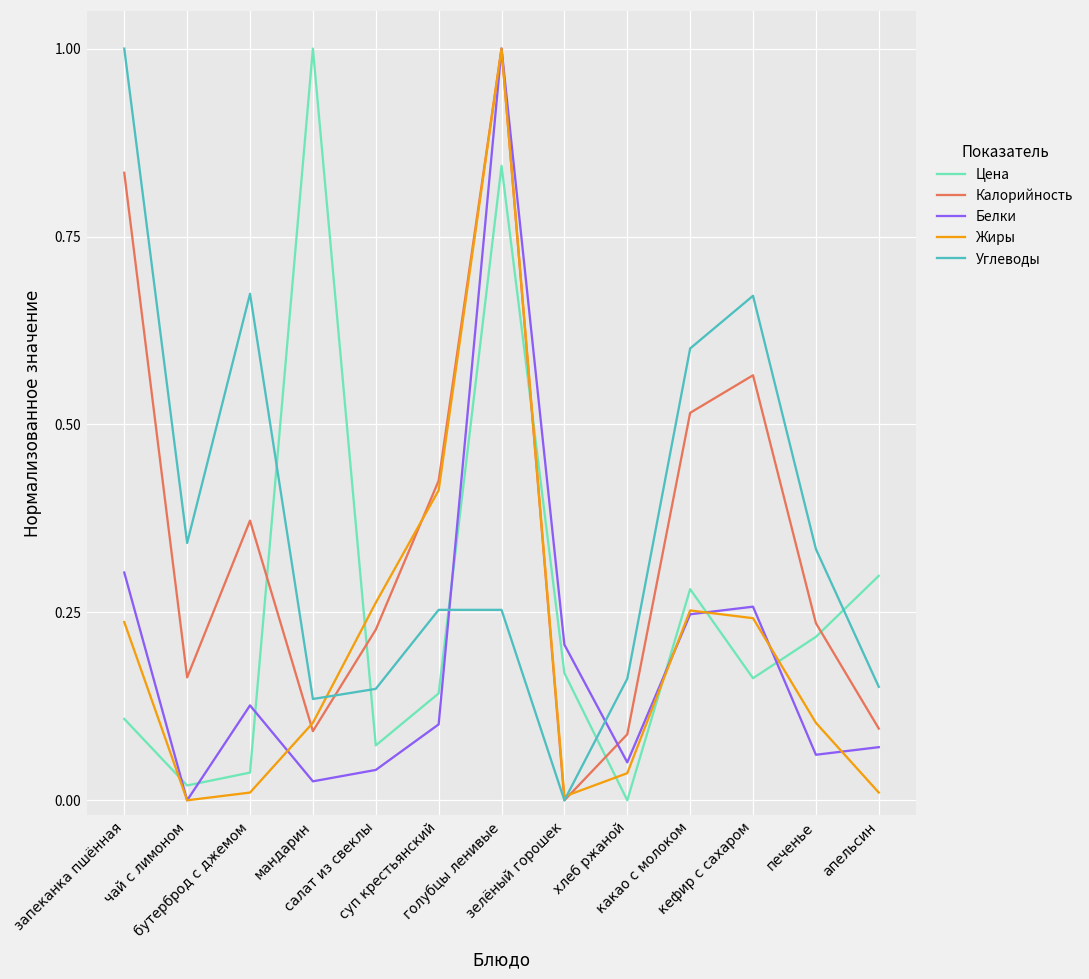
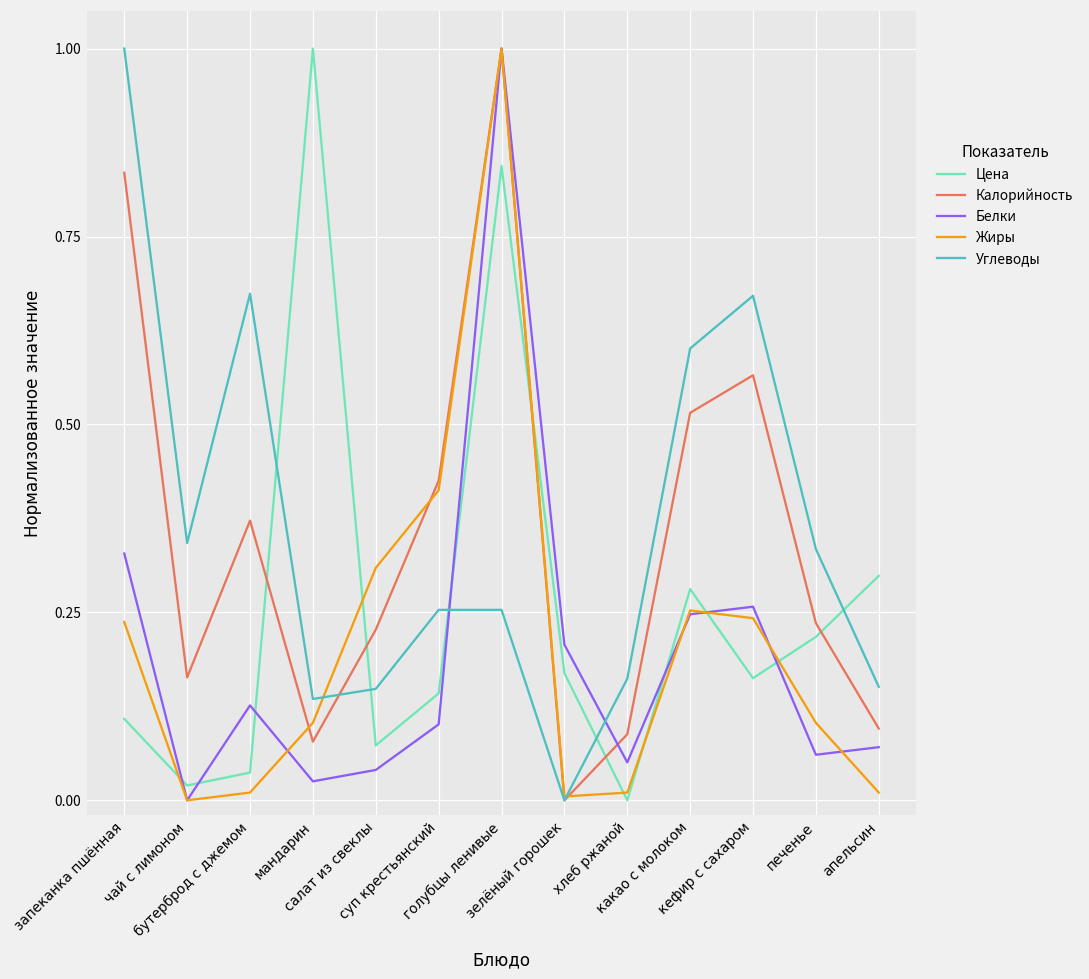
Белки, запеканка пшённая: 0.30 -> 0.33
Калорийность, мандарин: 0.09 -> 0.08
Жиры, салат из свеклы: 0.26 -> 0.31
Жиры, хлеб ржаной: 0.04 -> 0.01
